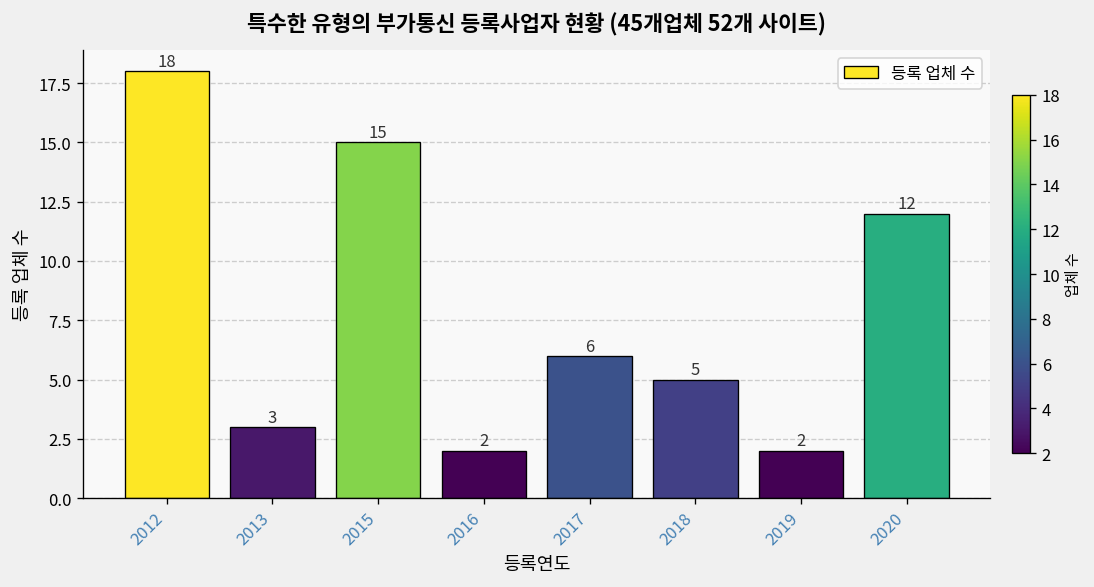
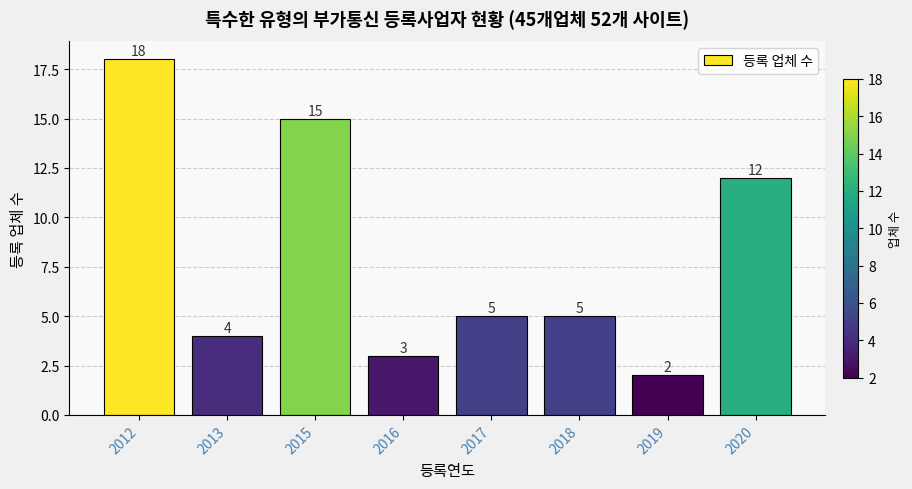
2013: 3 -> 4
2016: 2 -> 3
2017: 6 -> 5
